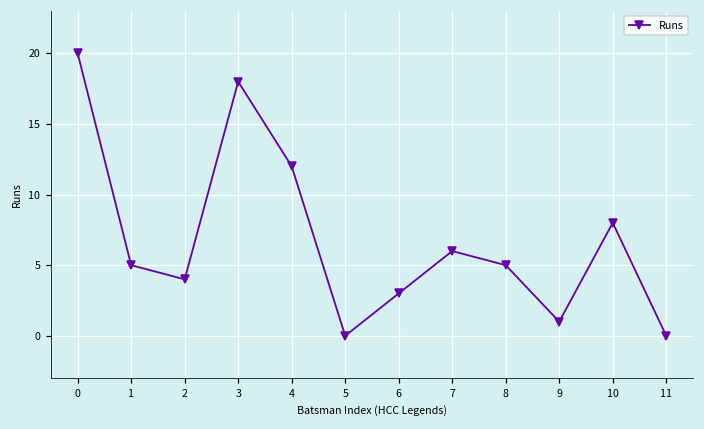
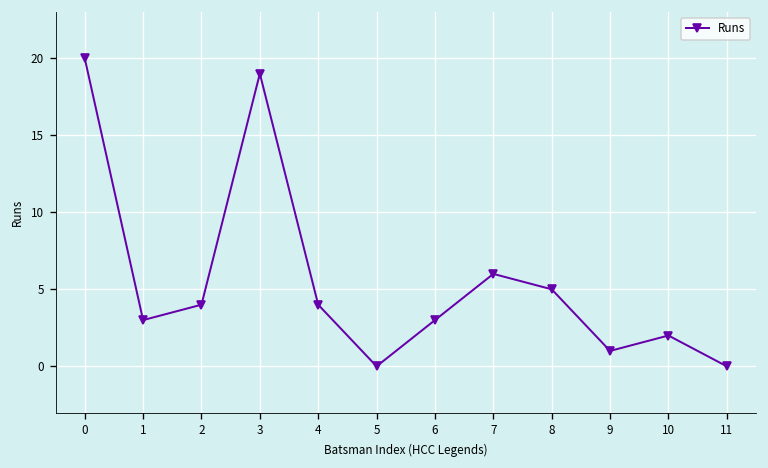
1: 5 -> 3
3: 18 -> 19
4: 12 -> 4
10: 8 -> 2
